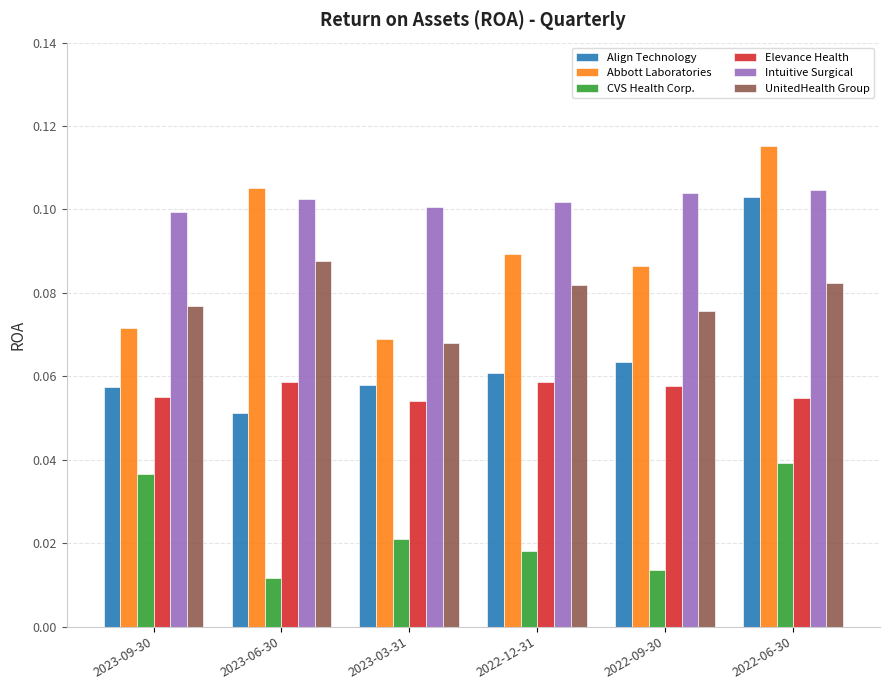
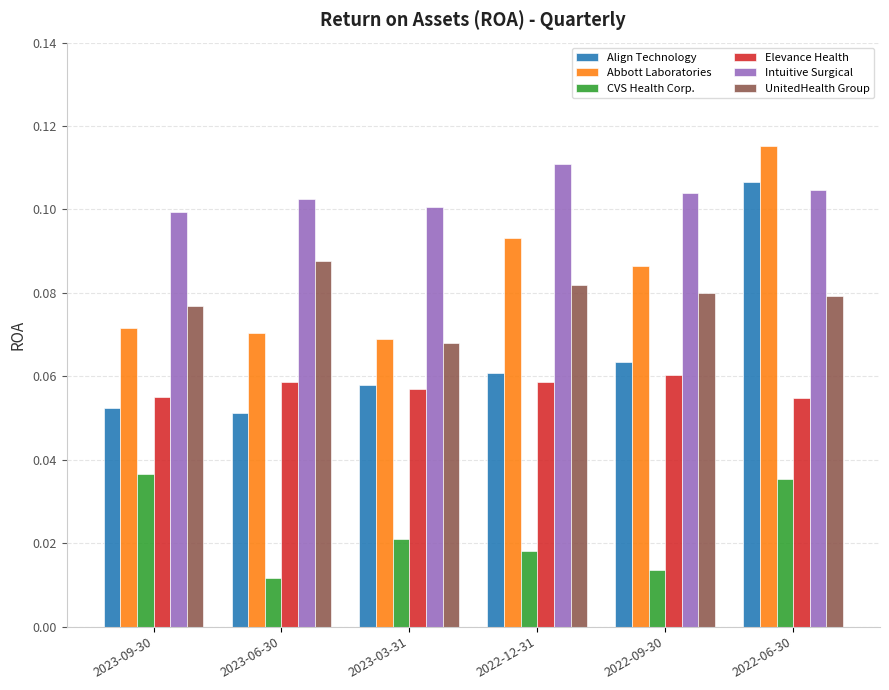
Align Technology, 2023-09-30: 0.057 -> 0.052
Abbott Laboratories, 2023-06-30: 0.105 -> 0.070
Elevance Health, 2023-03-31: 0.054 -> 0.057
Abbott Laboratories, 2022-12-31: 0.089 -> 0.093
Intuitive Surgical, 2022-12-31: 0.102 -> 0.111
Elevance Health, 2022-09-30: 0.058 -> 0.060
UnitedHealth Group, 2022-09-30: 0.076 -> 0.080
Align Technology, 2022-06-30: 0.103 -> 0.107
CVS Health Corp., 2022-06-30: 0.039 -> 0.036
UnitedHealth Group, 2022-06-30: 0.082 -> 0.079
